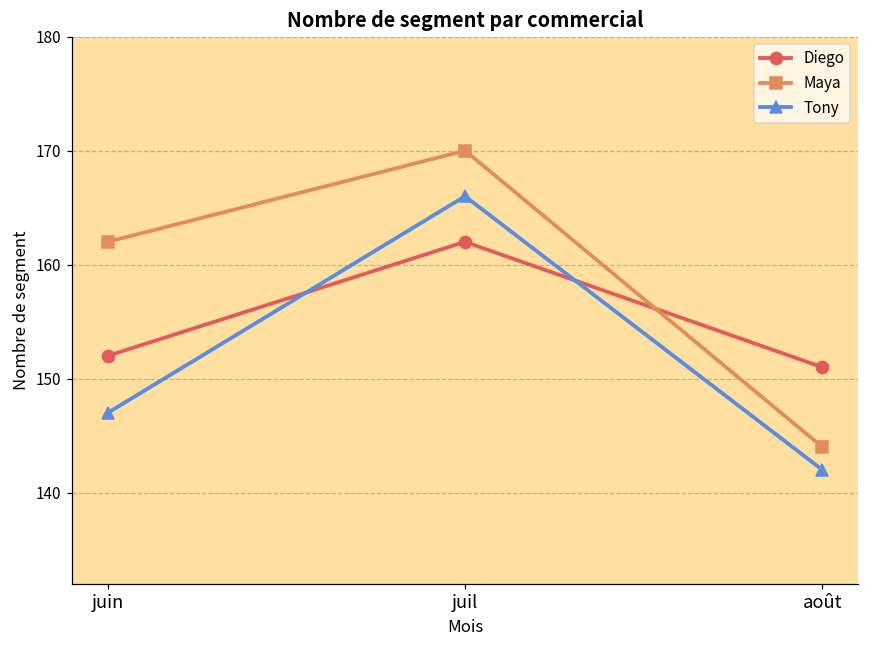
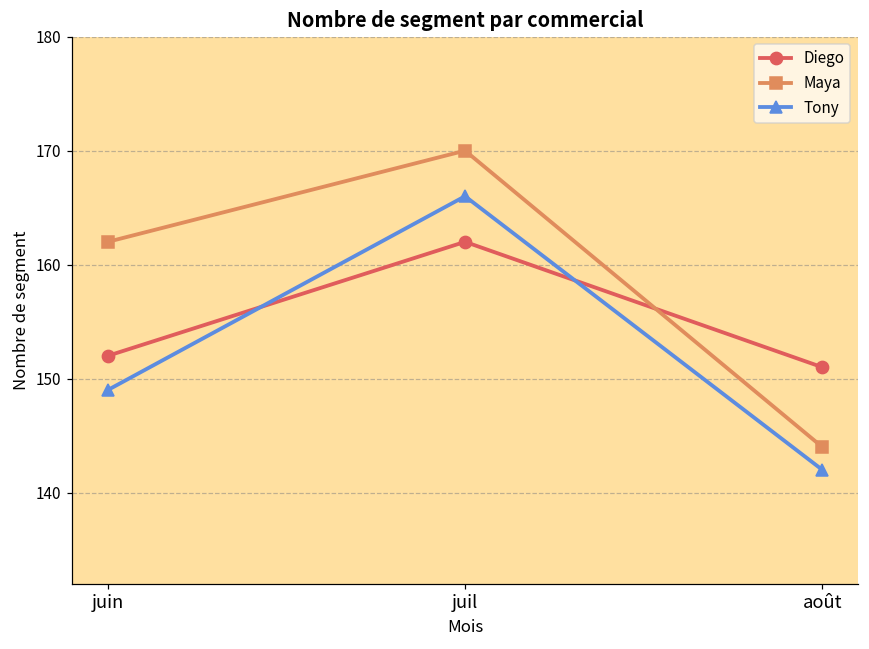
Tony, juin: 147 -> 149
